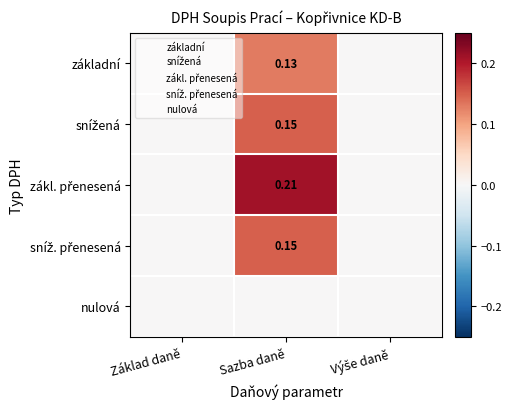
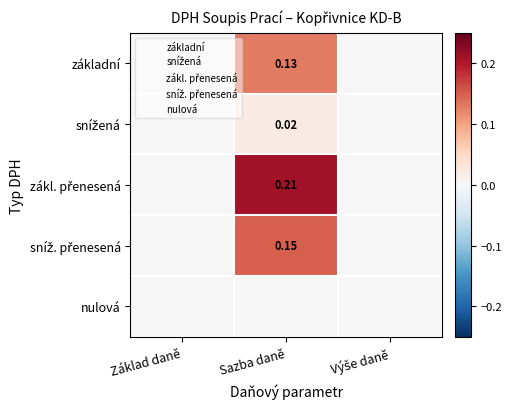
snížená, Sazba daně: 0.15 -> 0.02
